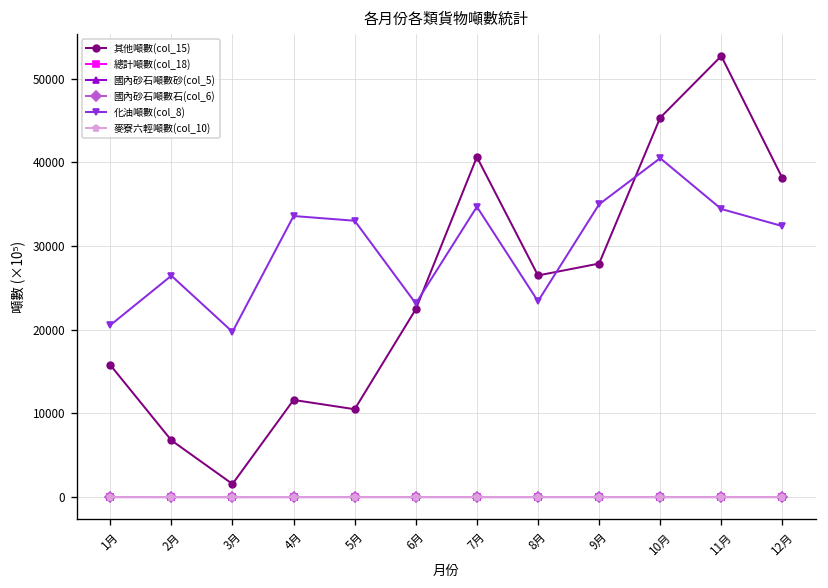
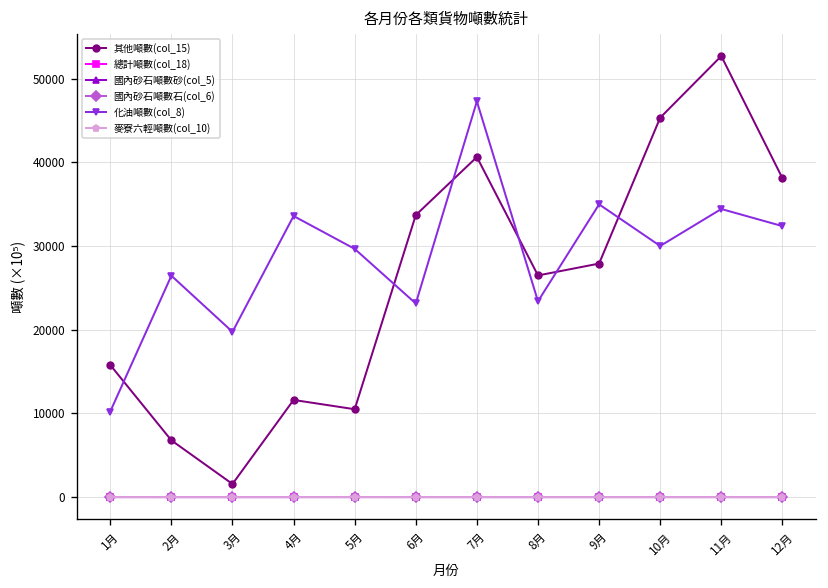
化油噸數(col_8), 1月: 21000 -> 10000
化油噸數(col_8), 5月: 33000 -> 30000
其他噸數(col_15), 6月: 22000 -> 34000
化油噸數(col_8), 7月: 35000 -> 47000
化油噸數(col_8), 10月: 41000 -> 30000
